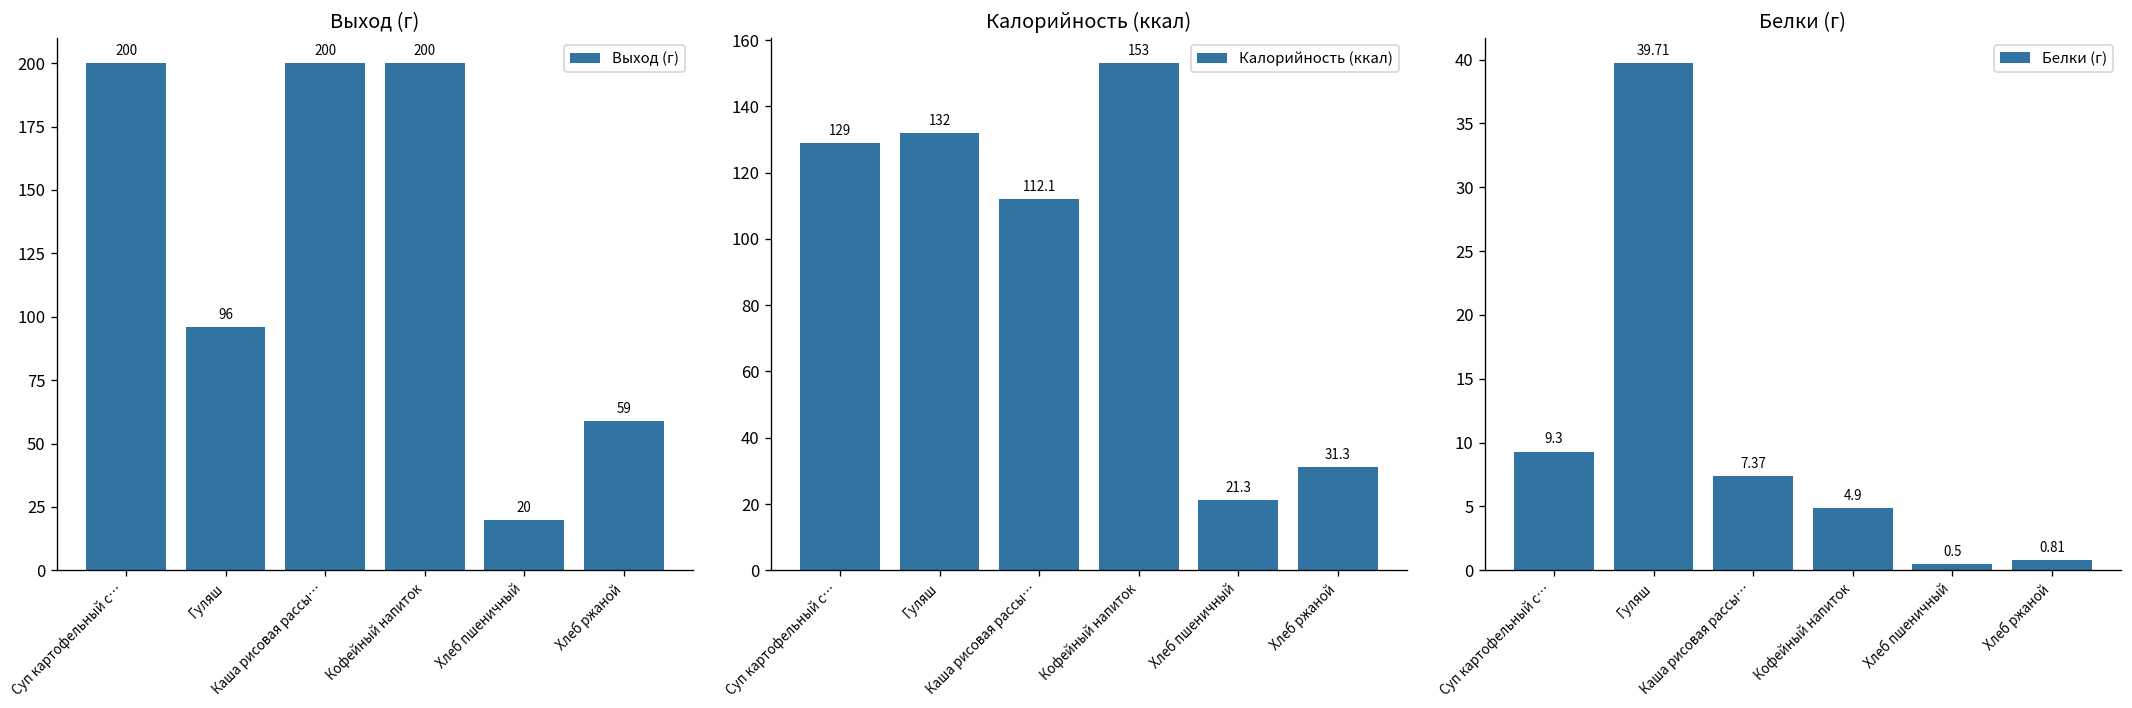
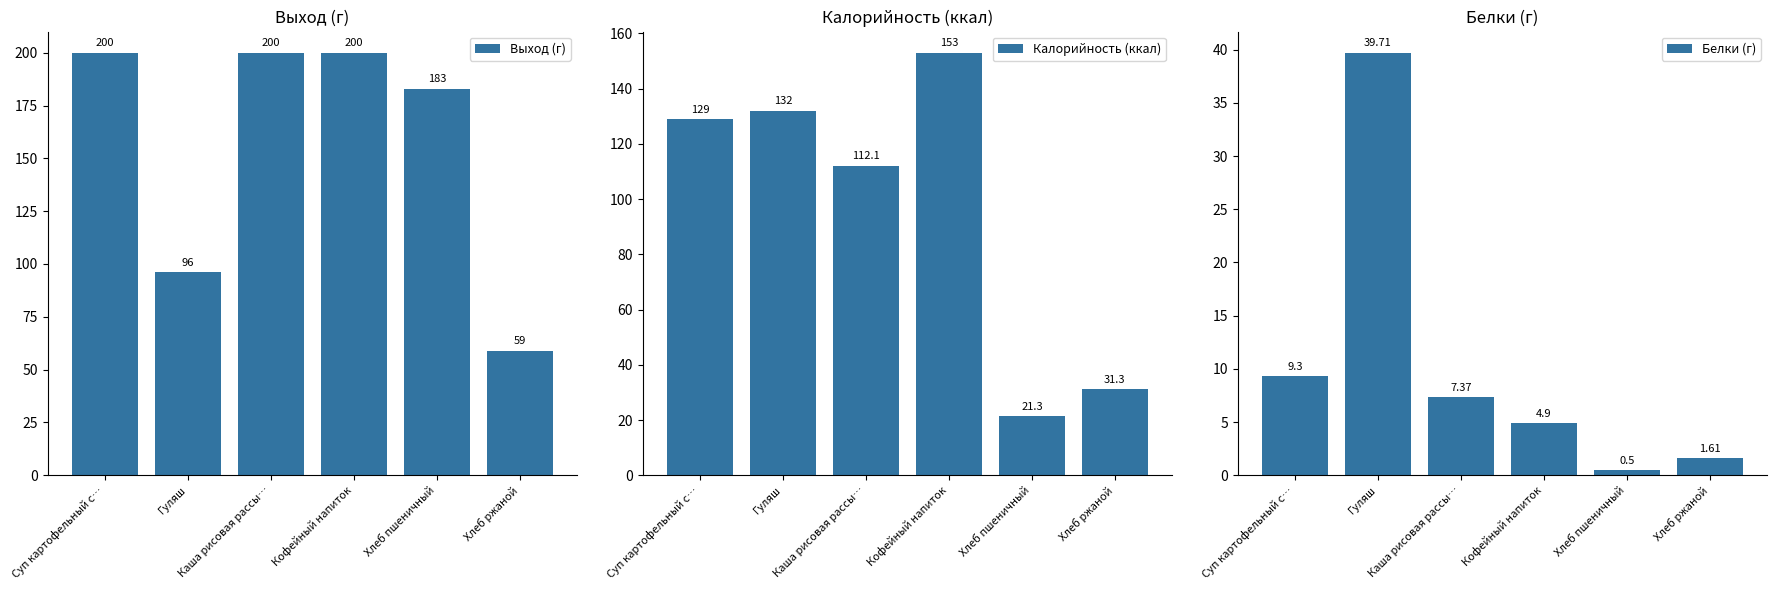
Выход (г), Хлеб пшеничный: 20 -> 183
Белки (г), Хлеб ржаной: 0.81 -> 1.61
